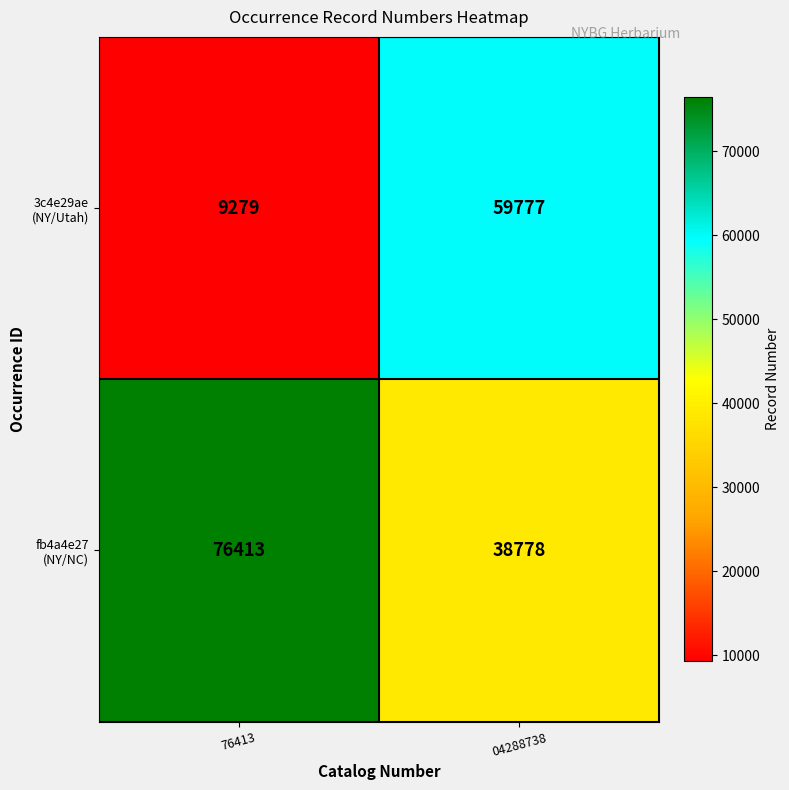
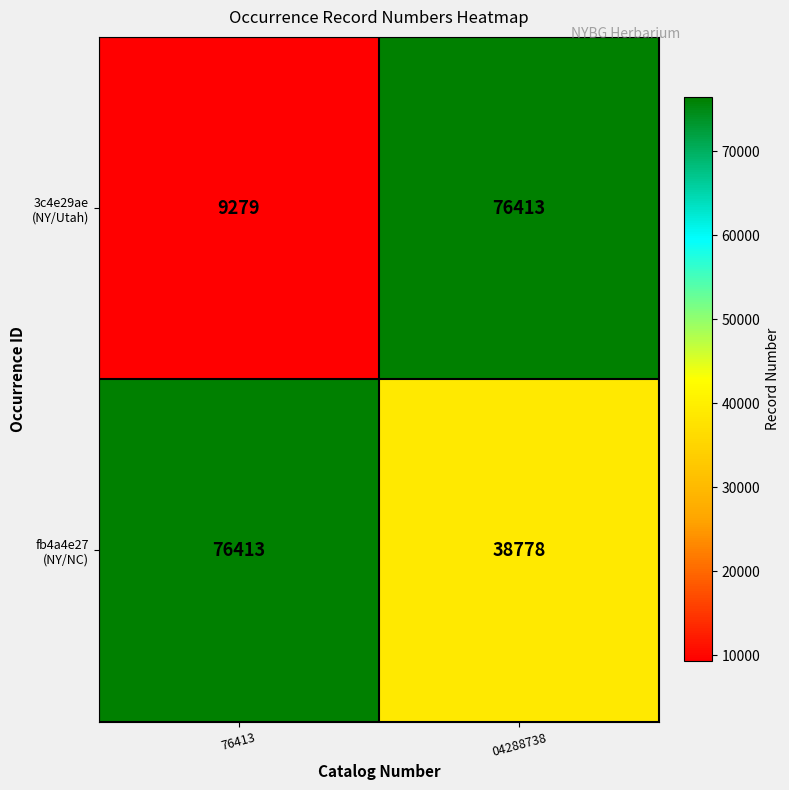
3c4e29ae (NY/Utah), 04288738: 59777 -> 76413
